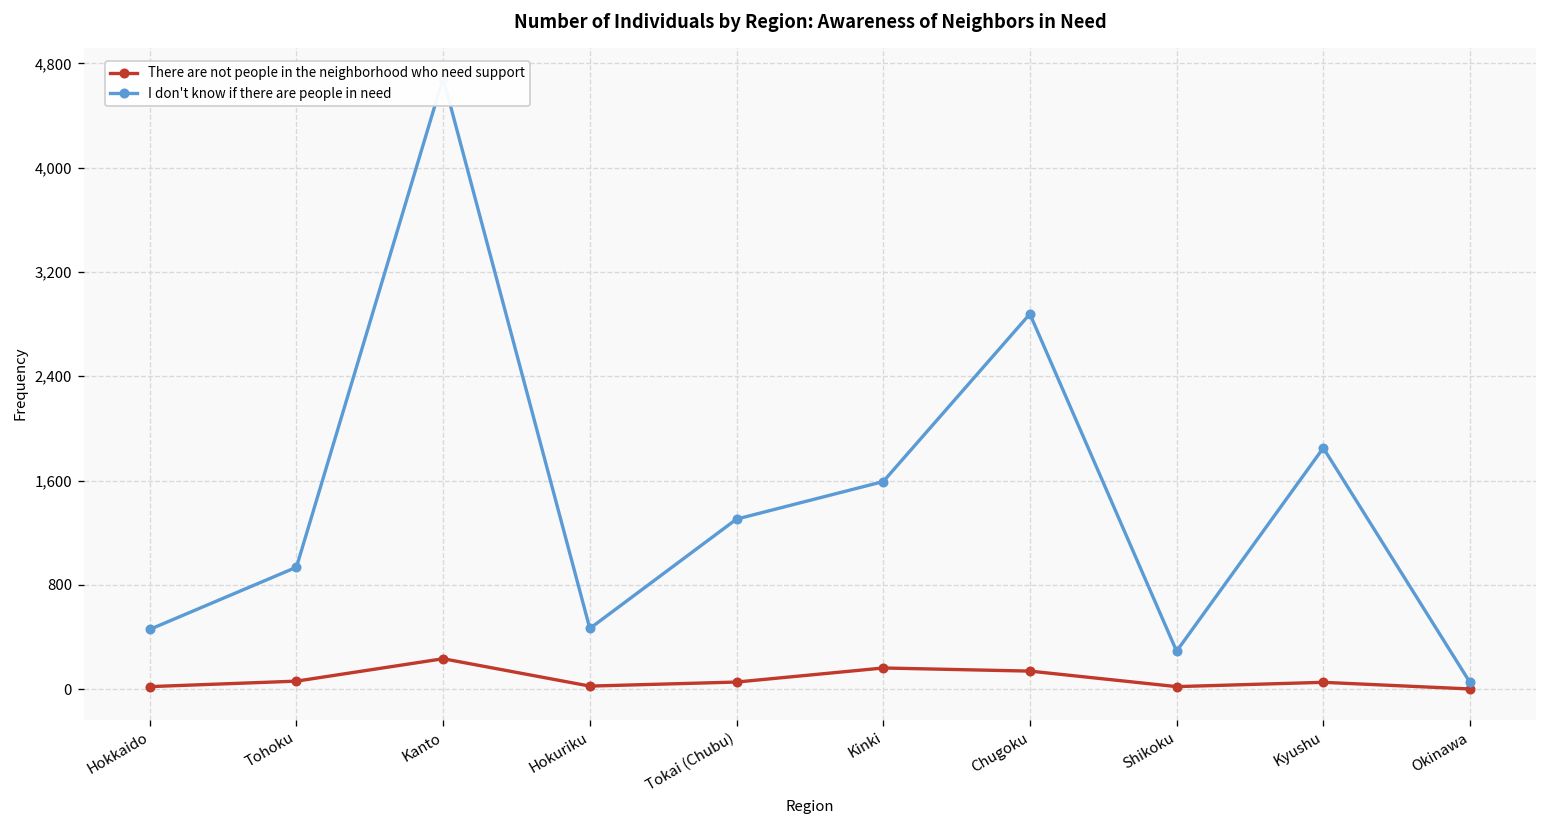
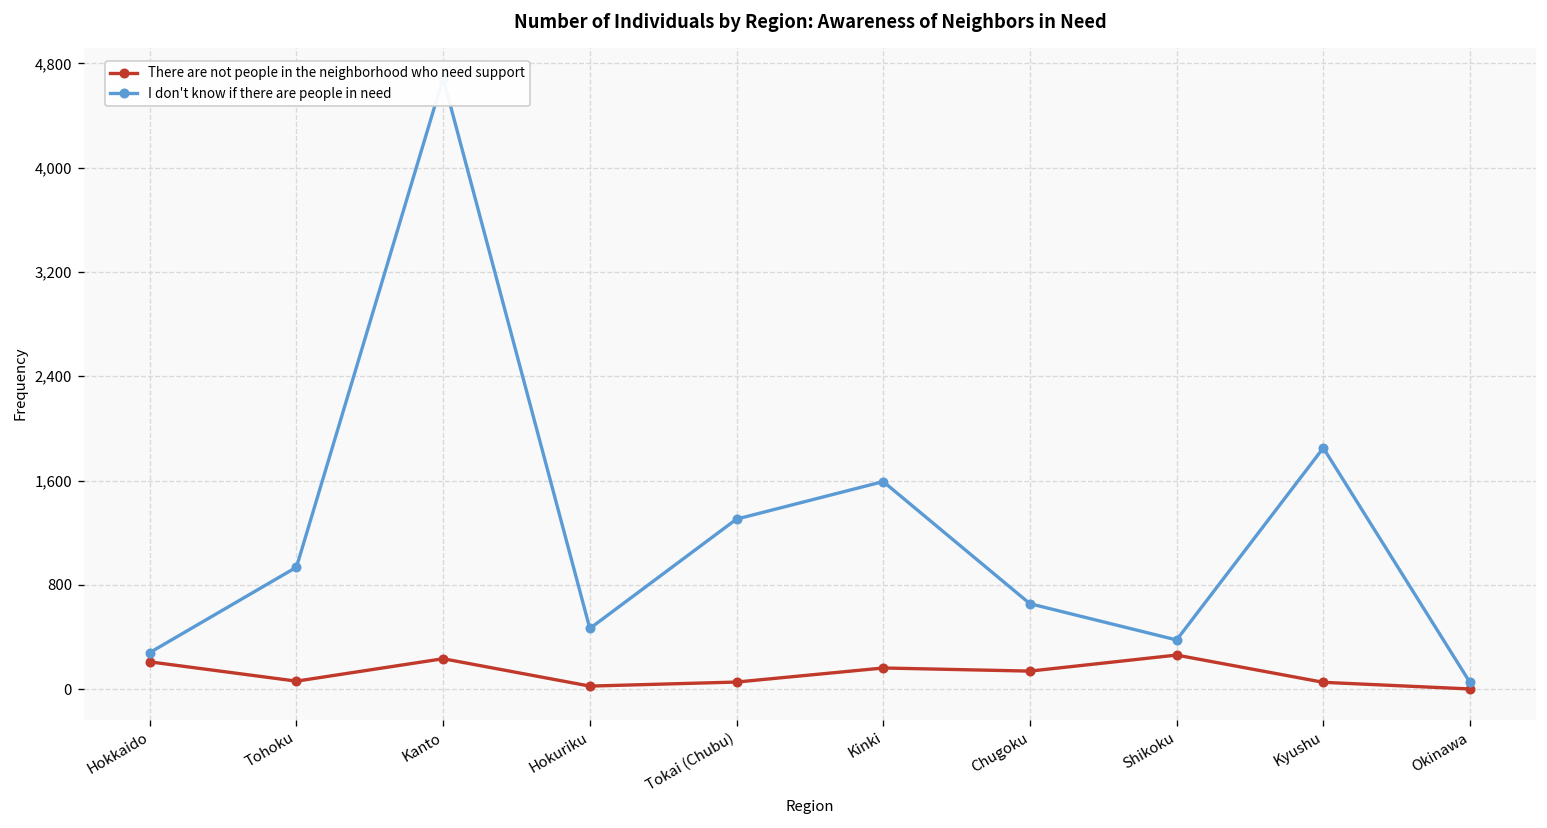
There are not people in the neighborhood who need support, Hokkaido: 20 -> 210
I don't know if there are people in need, Hokkaido: 460 -> 280
I don't know if there are people in need, Chugoku: 2,880 -> 660
There are not people in the neighborhood who need support, Shikoku: 20 -> 260
I don't know if there are people in need, Shikoku: 290 -> 380
